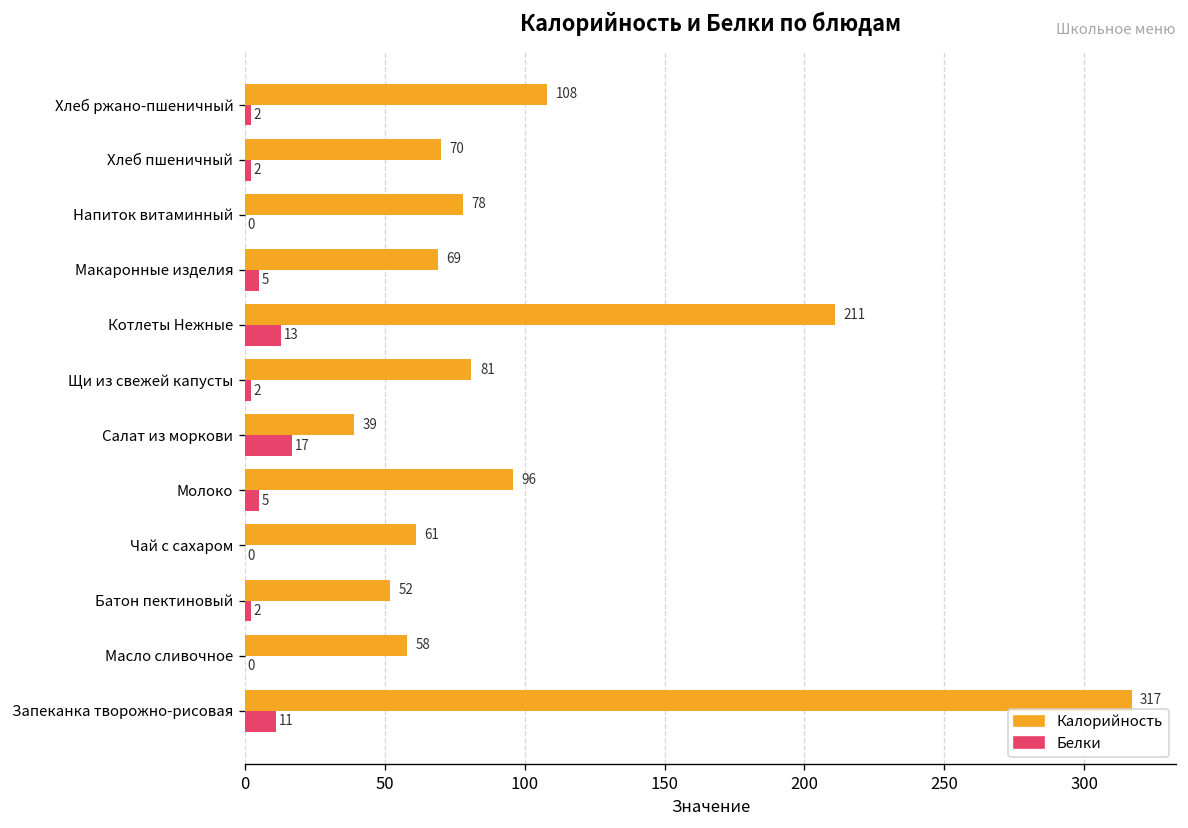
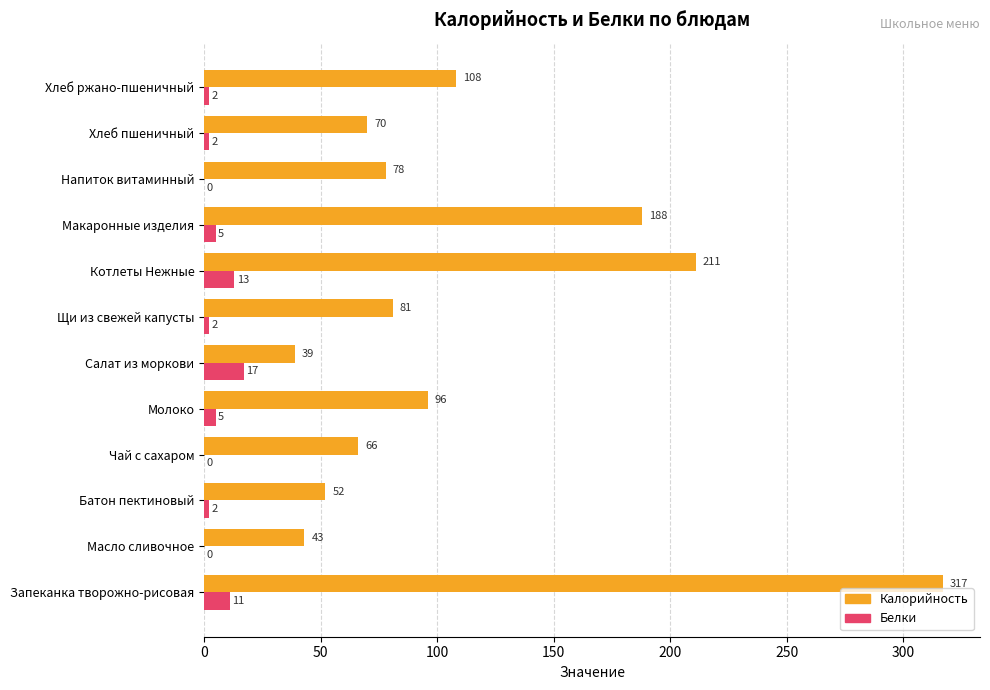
Калорийность, Макаронные изделия: 69 -> 188
Калорийность, Чай с сахаром: 61 -> 66
Калорийность, Масло сливочное: 58 -> 43
